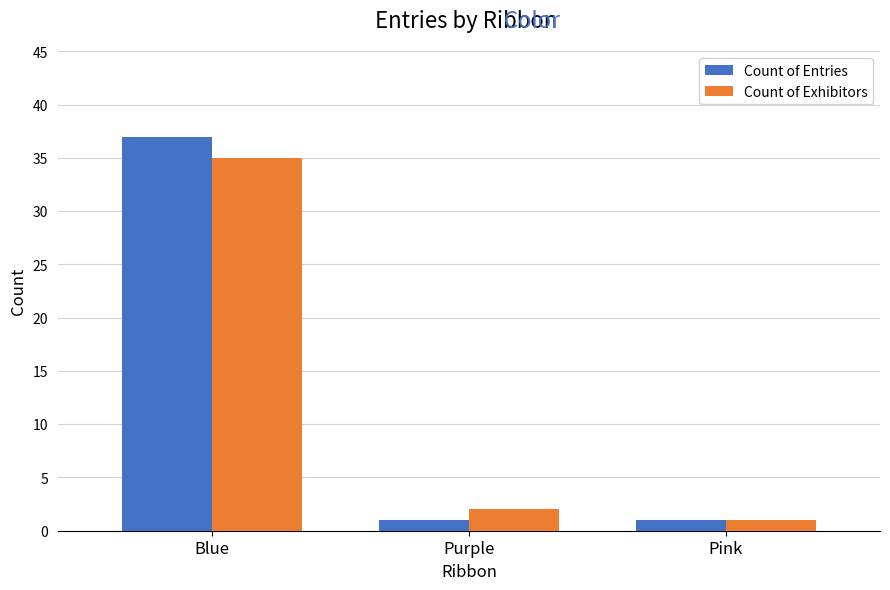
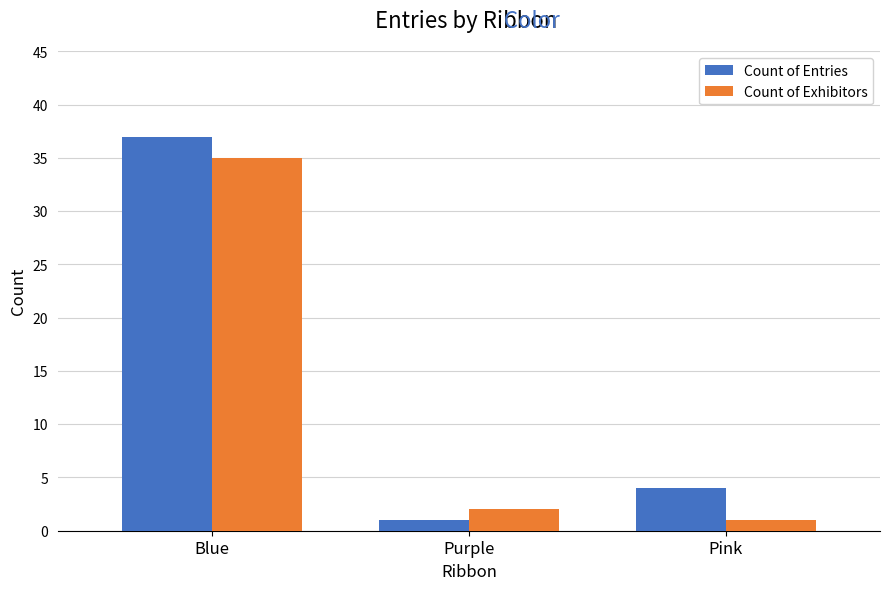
Count of Entries, Pink: 1 -> 4
